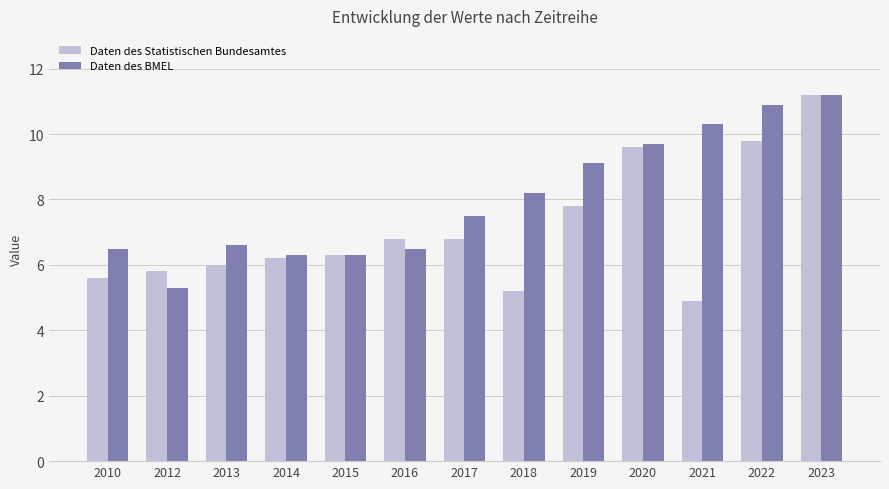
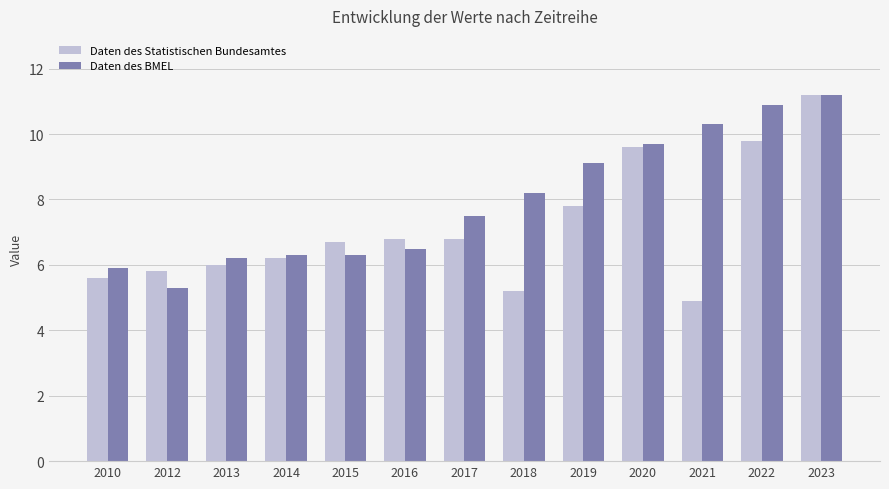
Daten des BMEL, 2010: 6.5 -> 5.9
Daten des BMEL, 2013: 6.6 -> 6.2
Daten des Statistischen Bundesamtes, 2015: 6.3 -> 6.7
